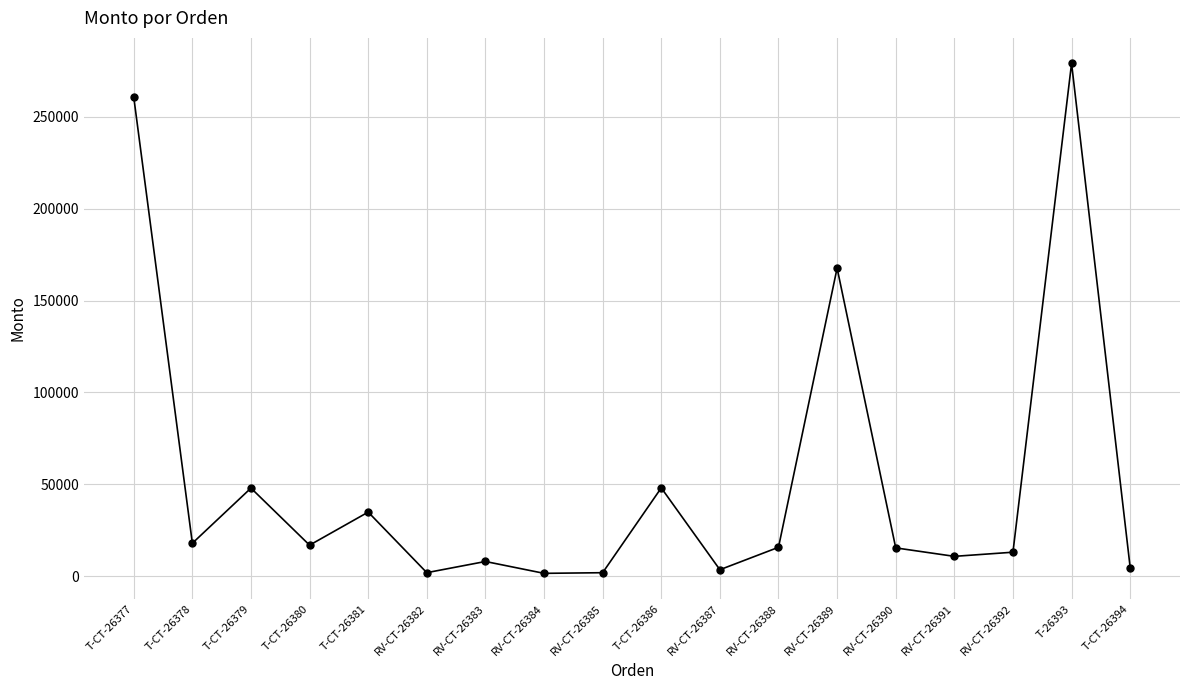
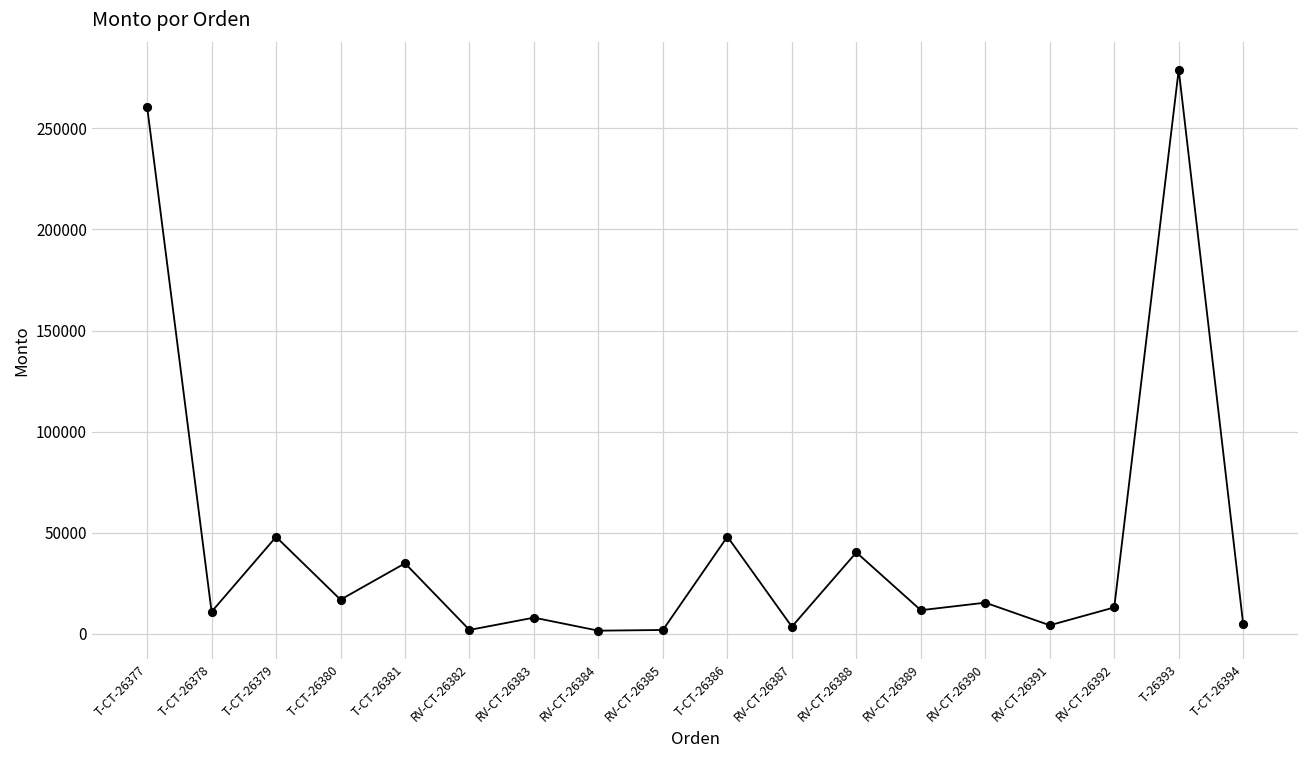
T-CT-26378: 18000 -> 11000
RV-CT-26388: 16000 -> 40000
RV-CT-26389: 168000 -> 12000
RV-CT-26391: 11000 -> 4000
